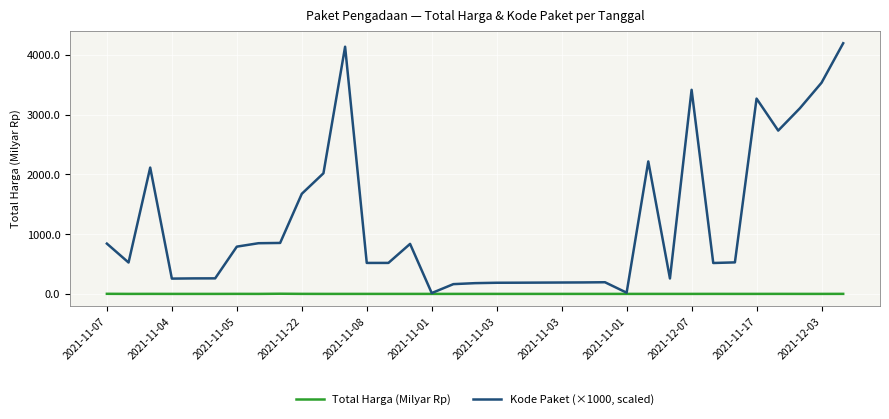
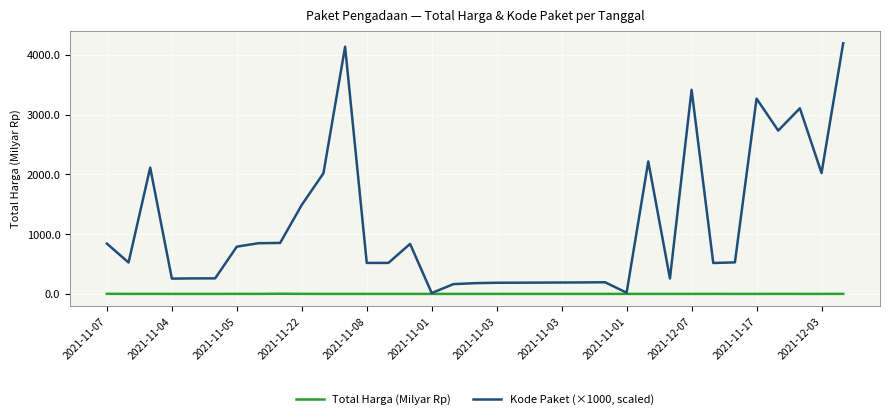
Kode Paket (×1000, scaled), 2021-11-22: 1700 -> 1500
Kode Paket (×1000, scaled), 2021-12-03: 3500 -> 2000
